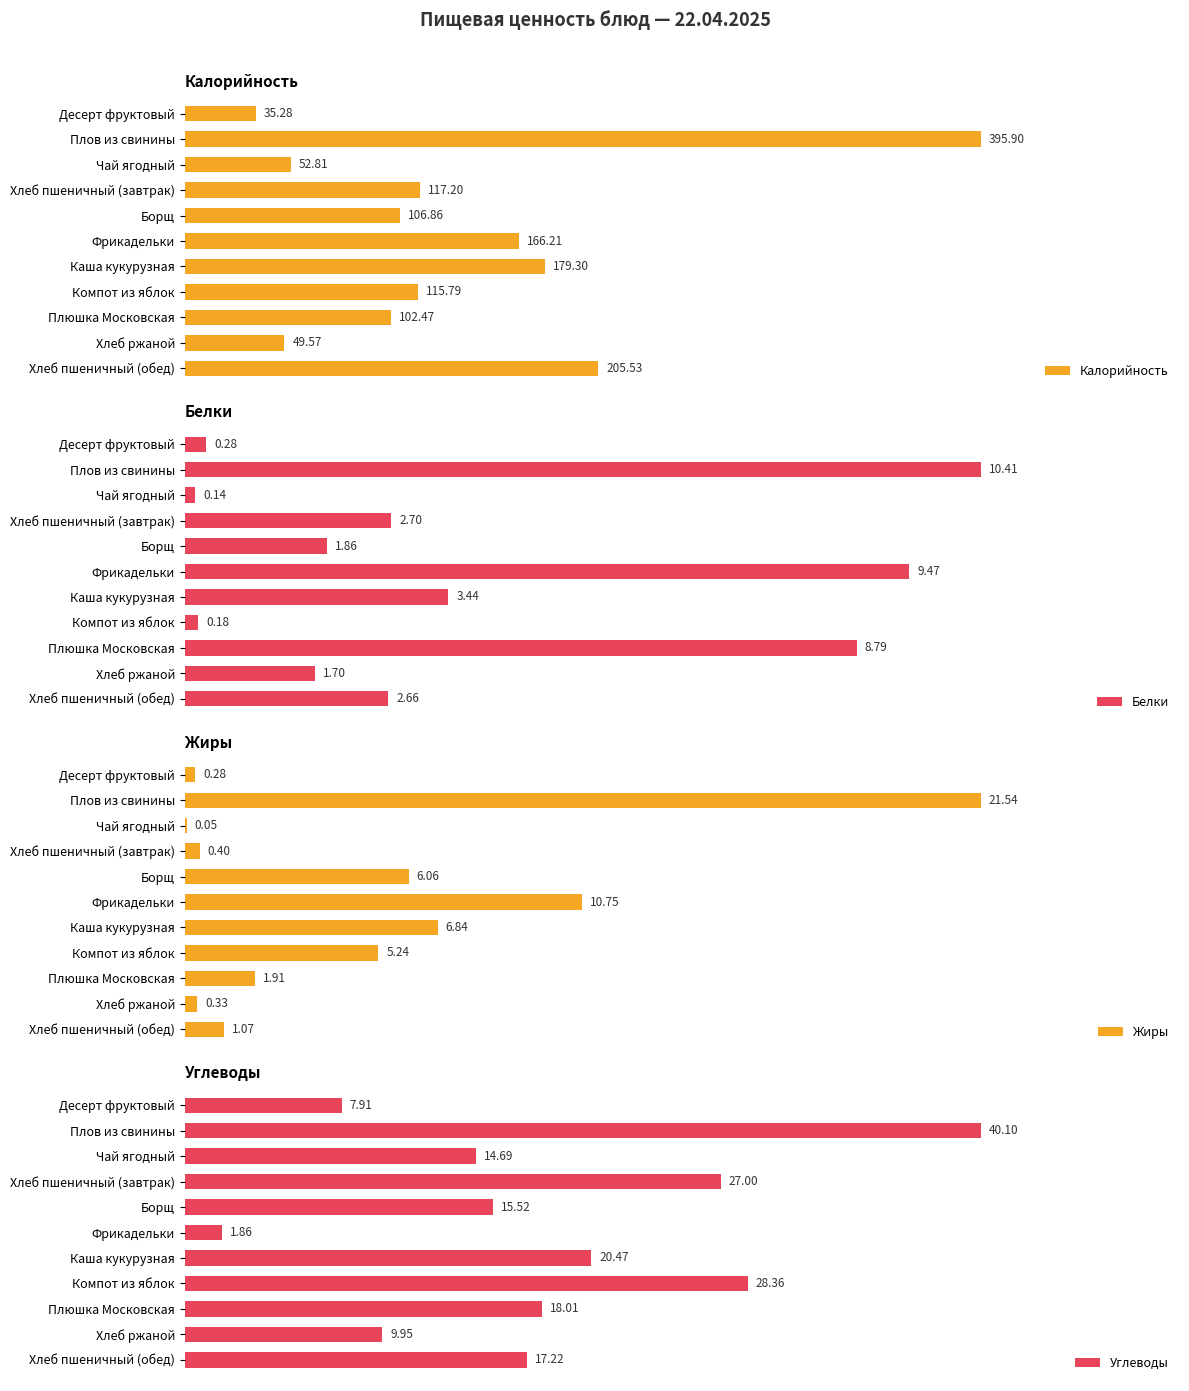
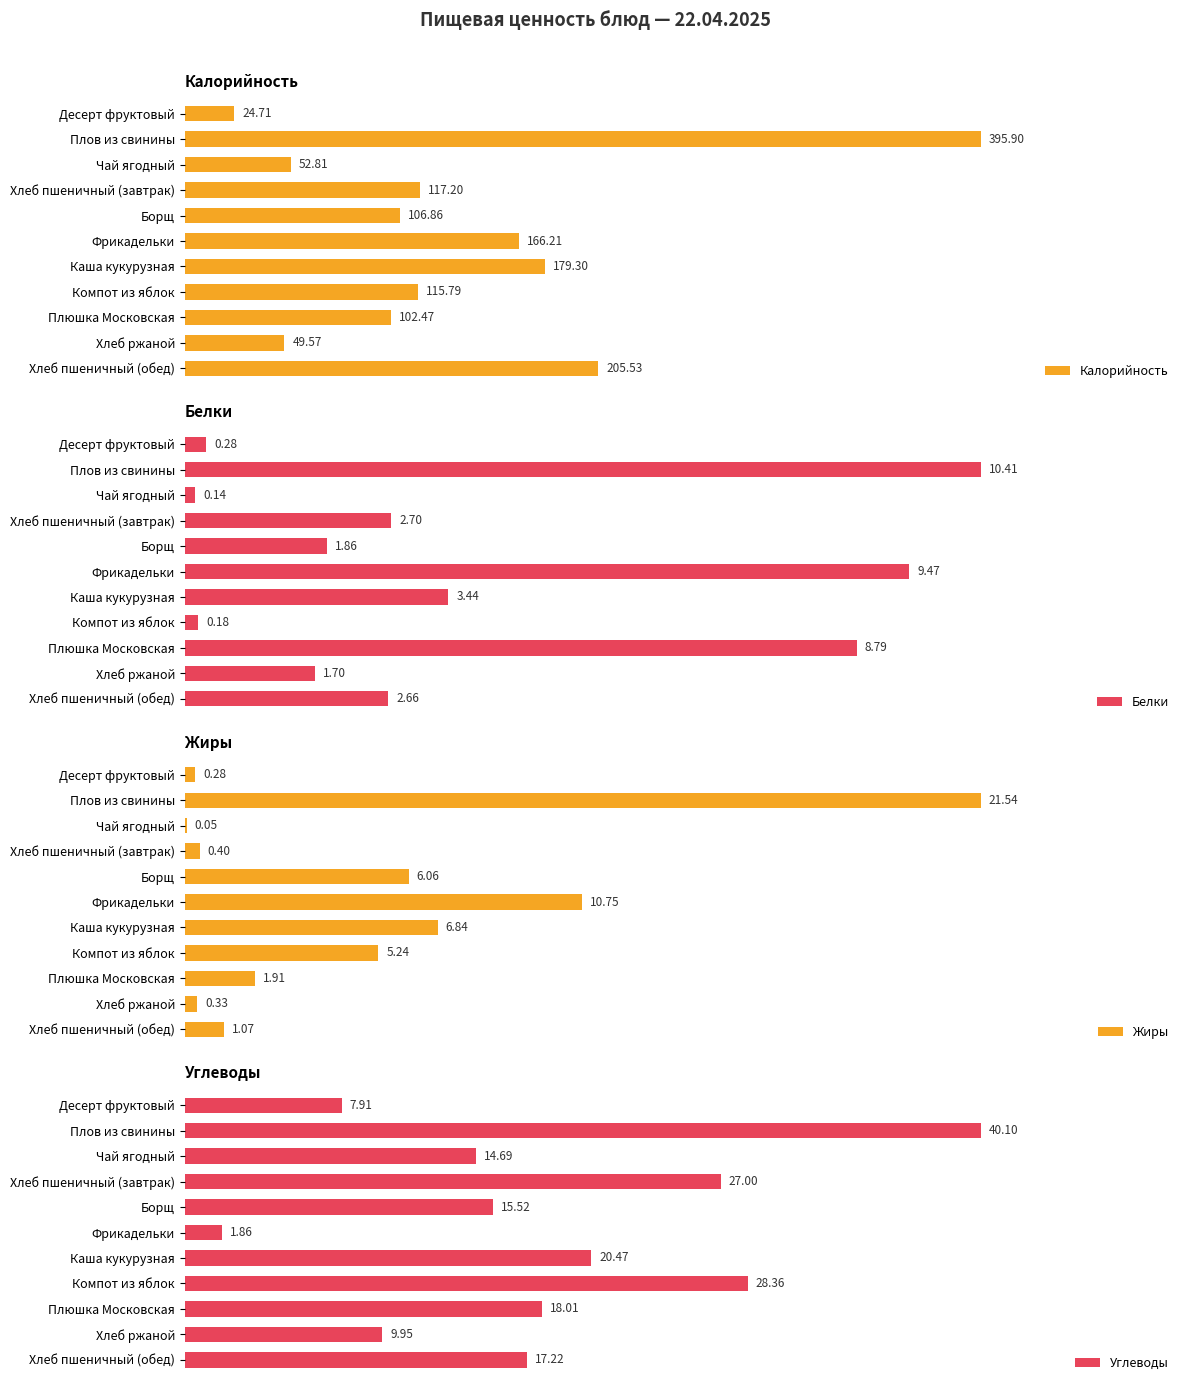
Калорийность, Десерт фруктовый: 35.28 -> 24.71
